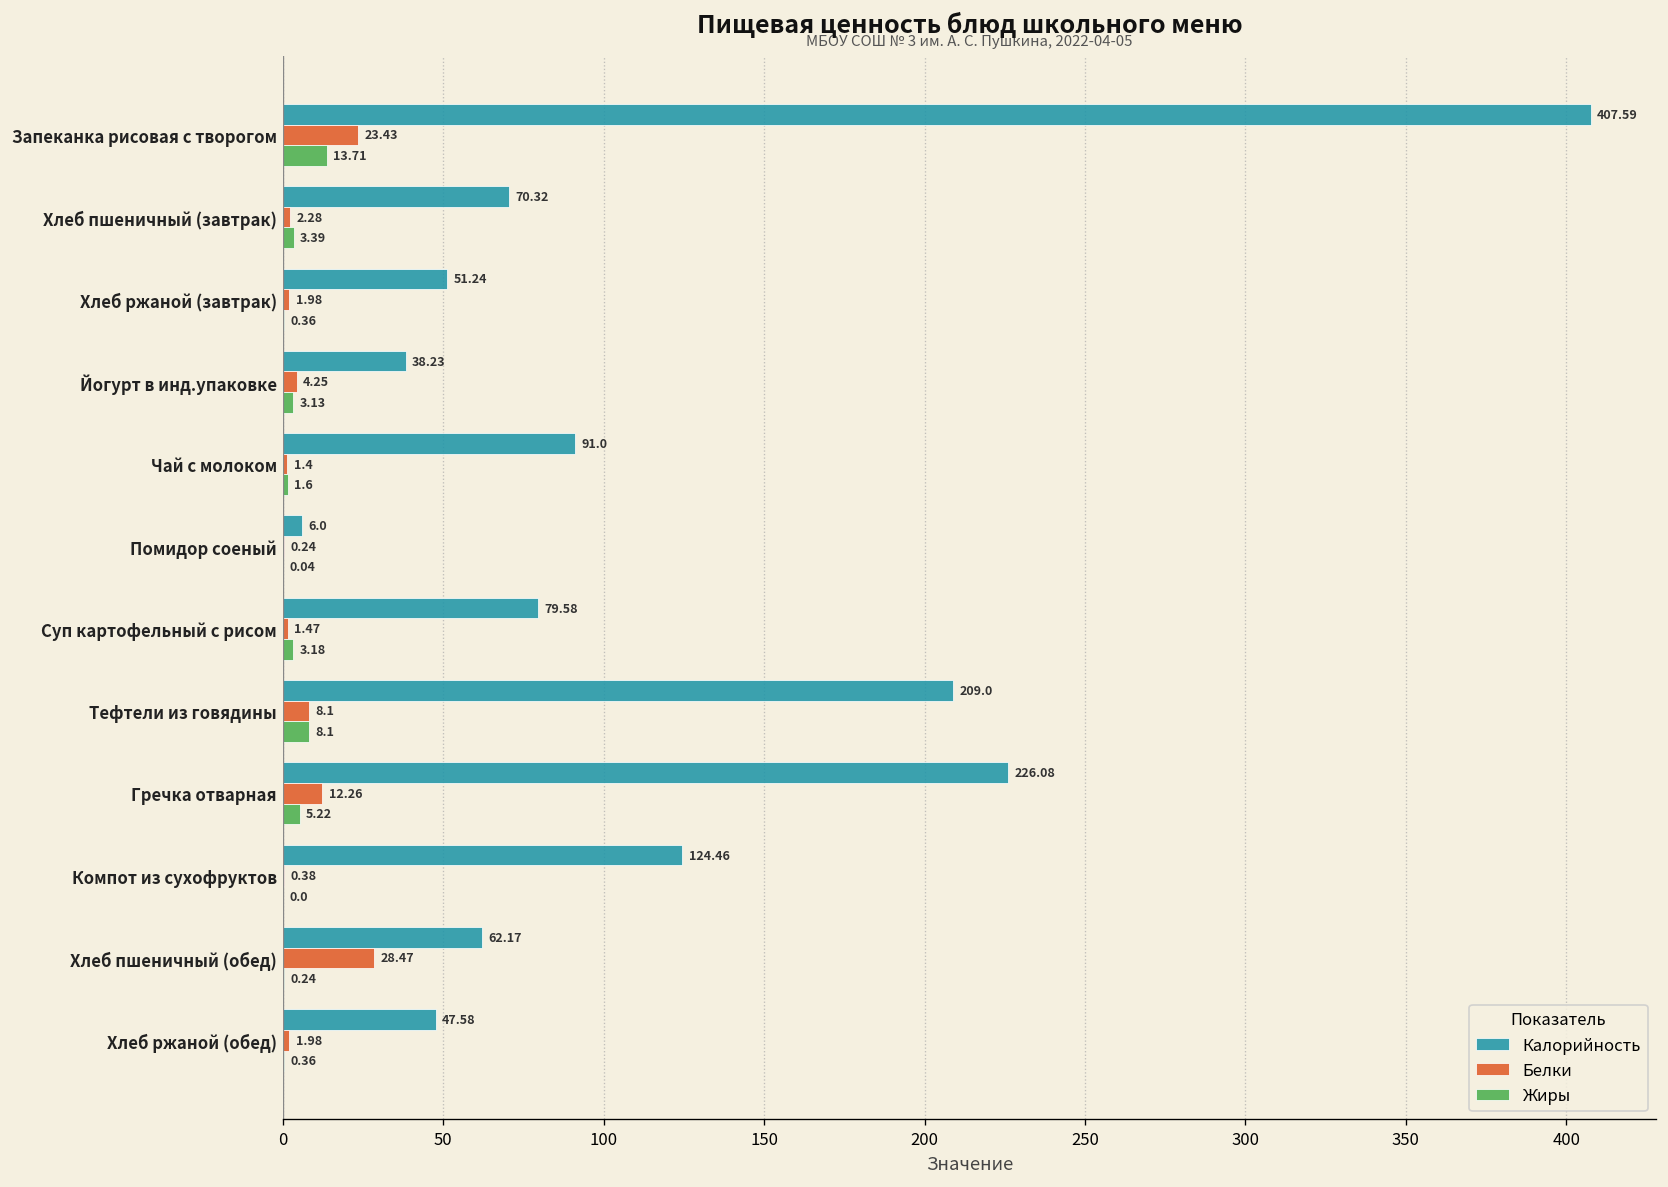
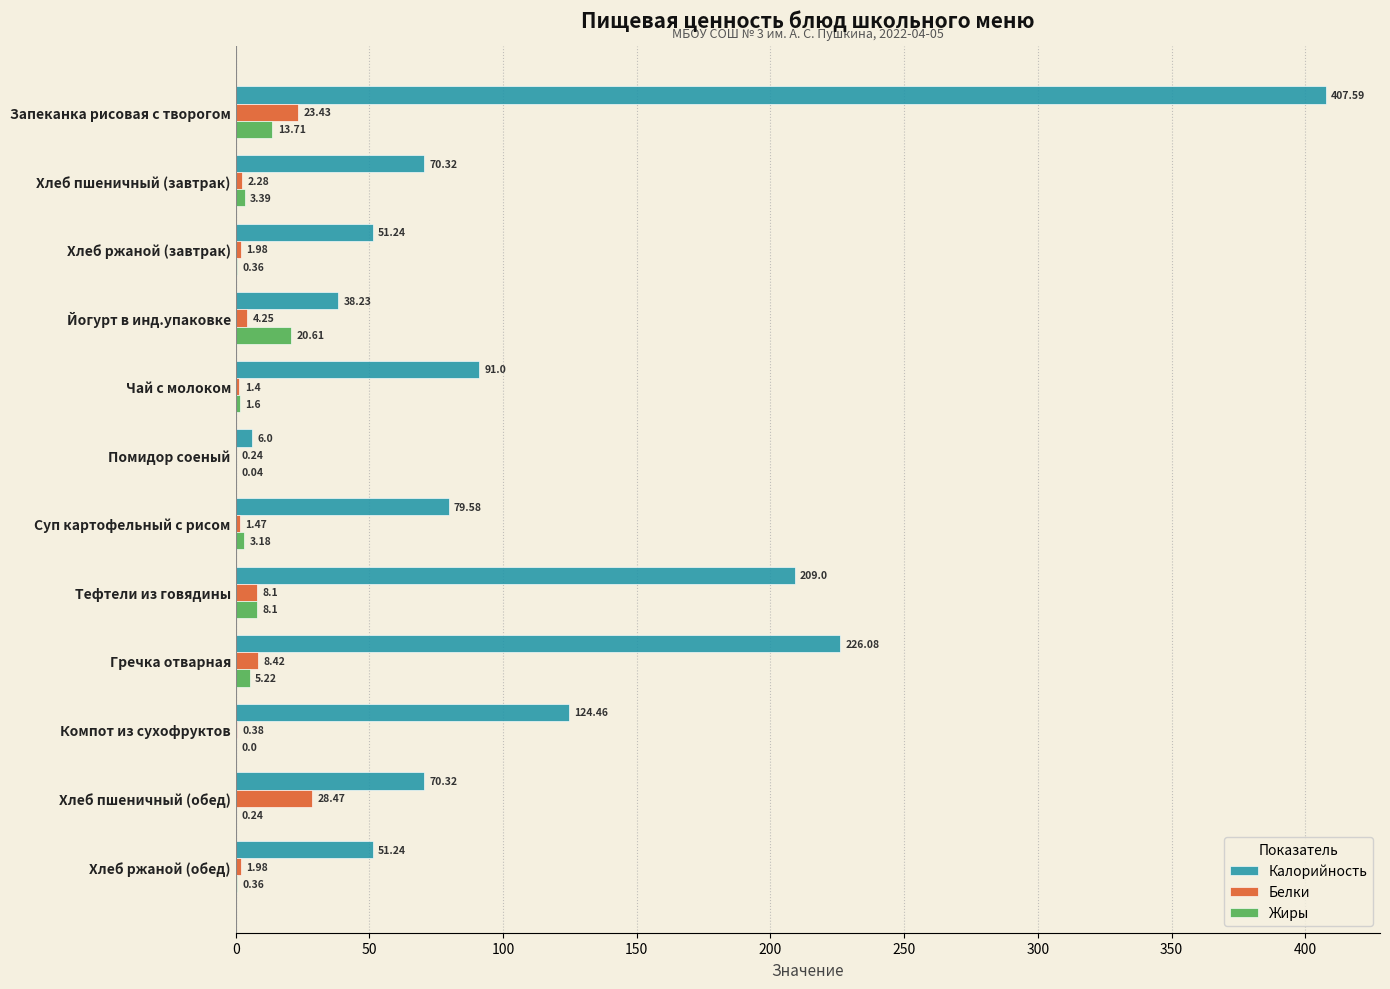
Жиры, Йогурт в инд.упаковке: 3.13 -> 20.61
Белки, Гречка отварная: 12.26 -> 8.42
Калорийность, Хлеб пшеничный (обед): 62.17 -> 70.32
Калорийность, Хлеб ржаной (обед): 47.58 -> 51.24
